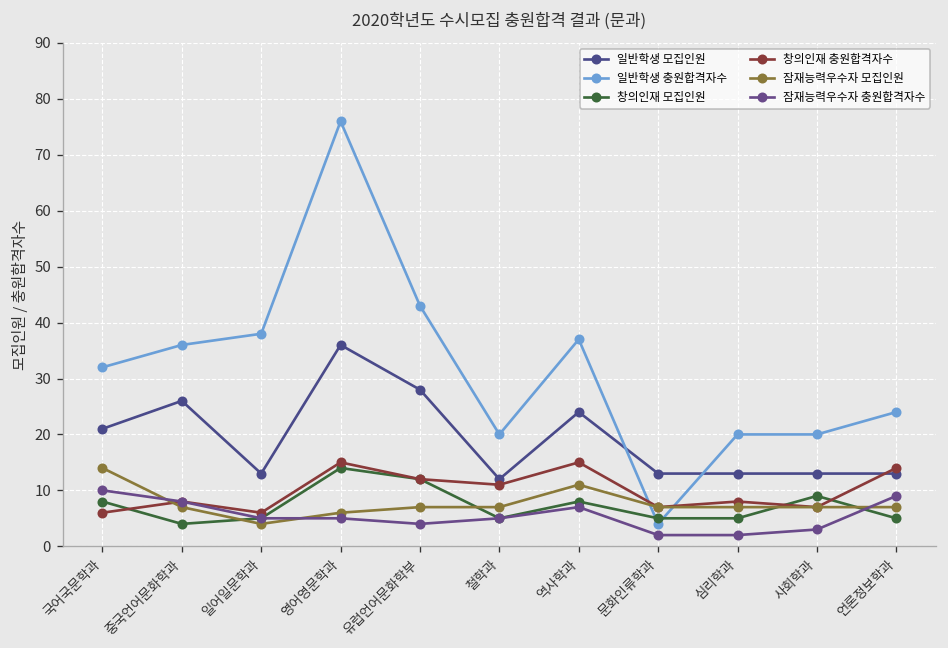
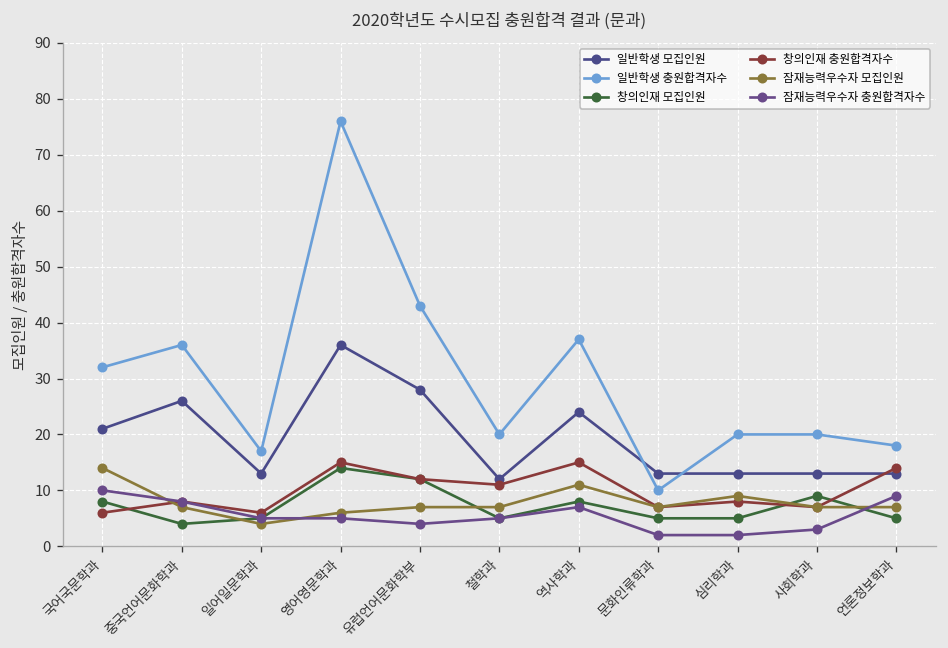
일반학생 충원합격자수, 일어일문학과: 38 -> 17
일반학생 충원합격자수, 문화인류학과: 4 -> 10
잠재능력우수자 모집인원, 심리학과: 7 -> 9
일반학생 충원합격자수, 언론정보학과: 24 -> 18
